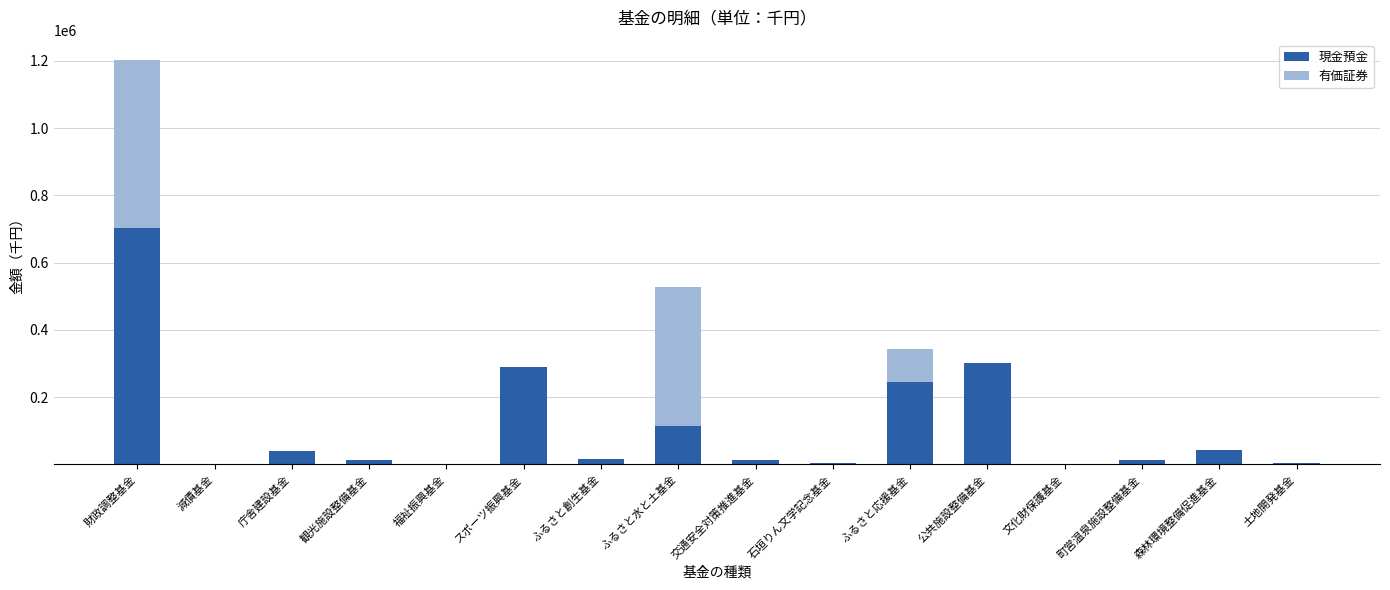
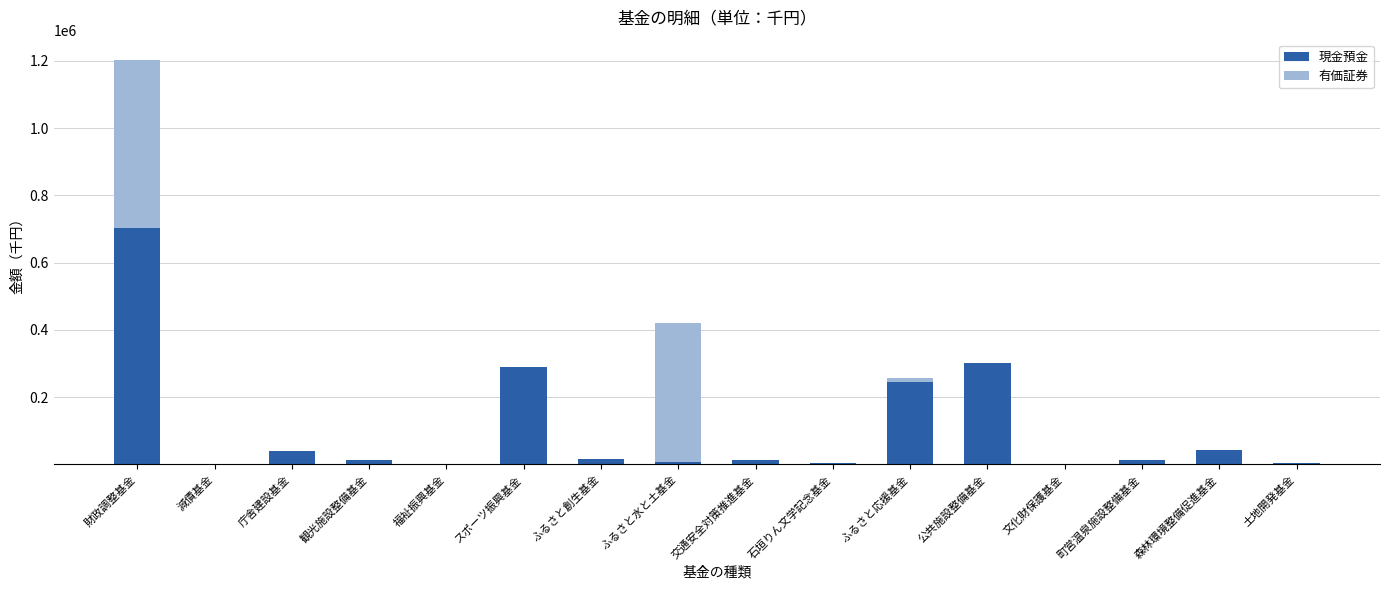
現金預金, ふるさと水と土基金: 110000 -> 10000
有価証券, ふるさと応援基金: 100000 -> 10000
